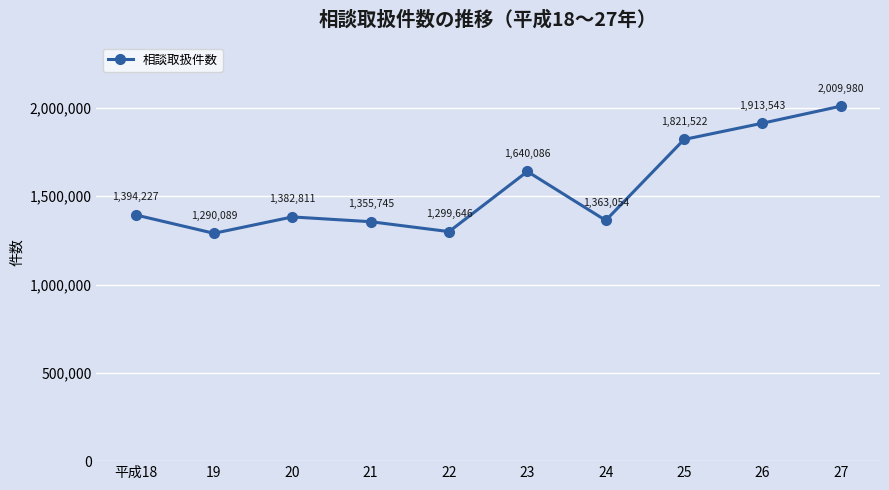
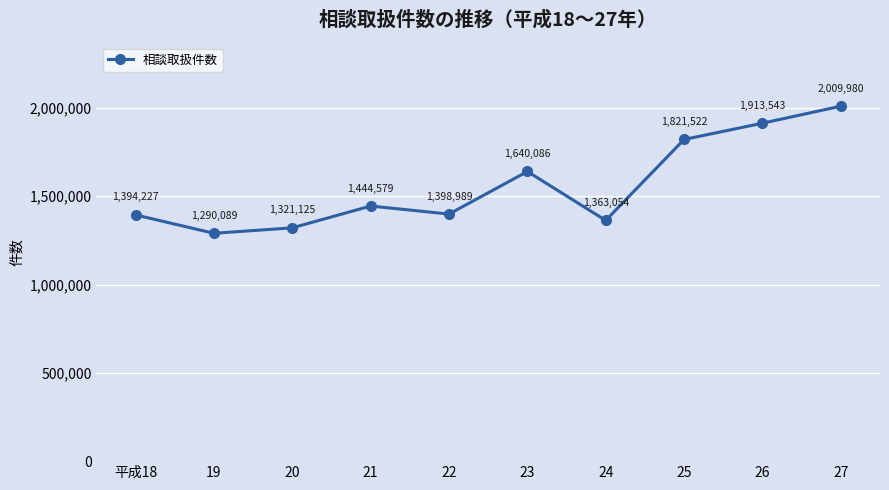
20: 1,382,811 -> 1,321,125
21: 1,355,745 -> 1,444,579
22: 1,299,646 -> 1,398,989
